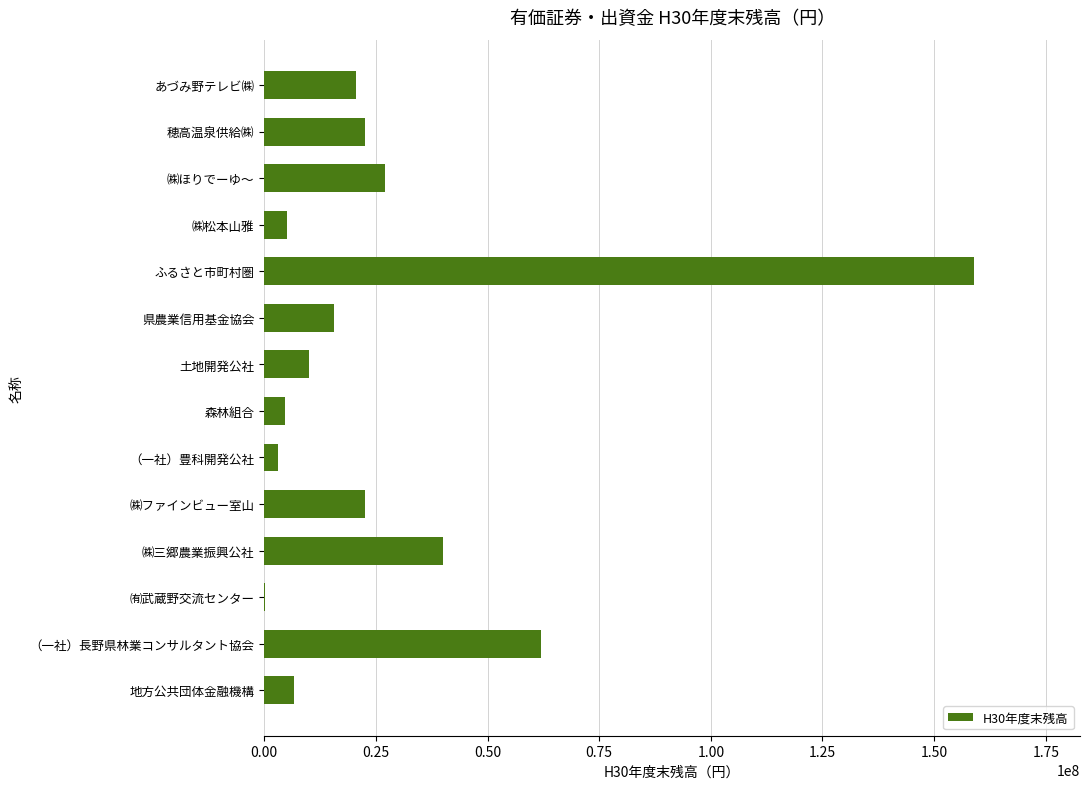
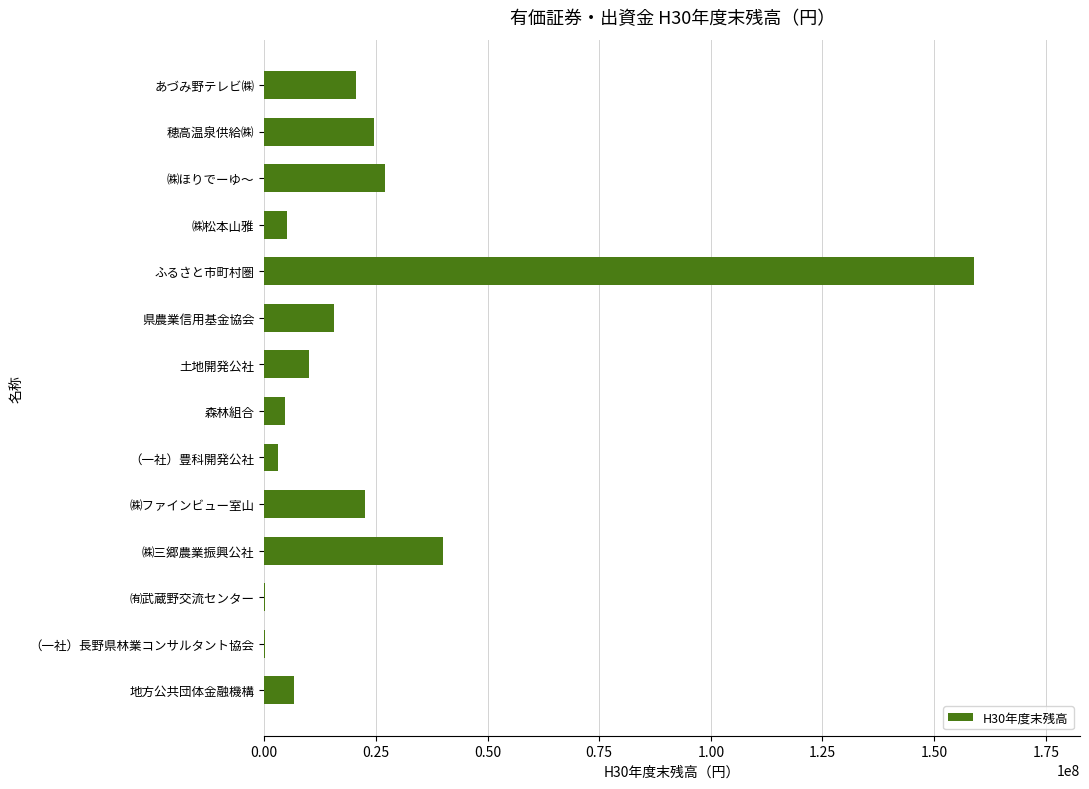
穂高温泉供給㈱: 22000000 -> 25000000
（一社）長野県林業コンサルタント協会: 62000000 -> 0
